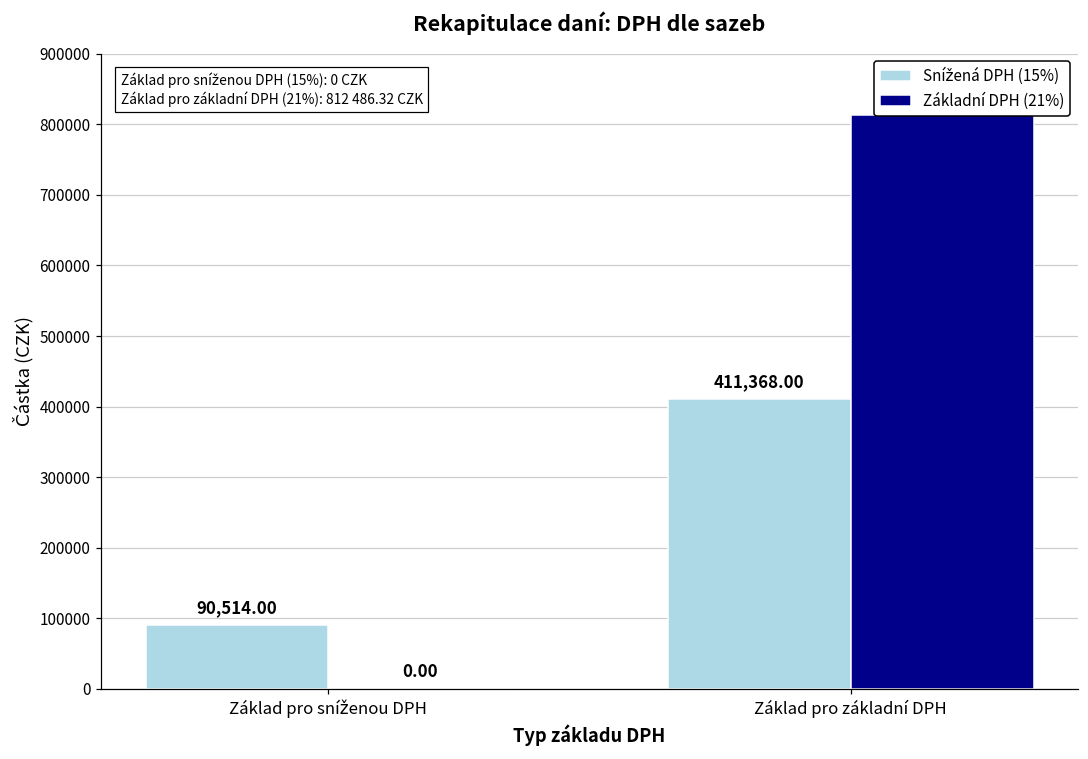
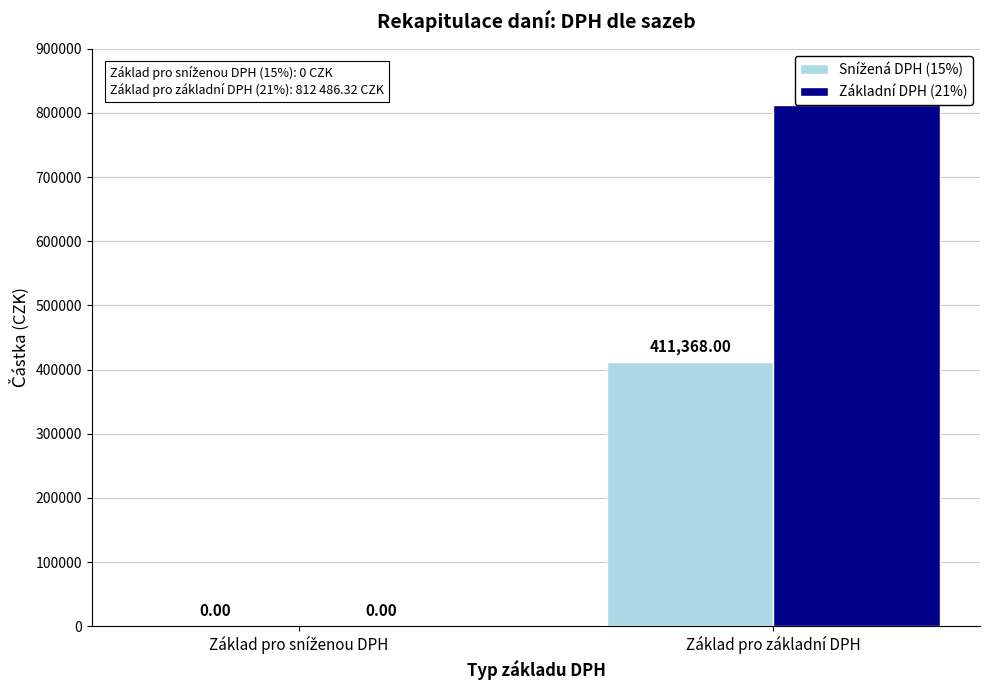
Snížená DPH (15%), Základ pro sníženou DPH: 90,514.00 -> 0.00
